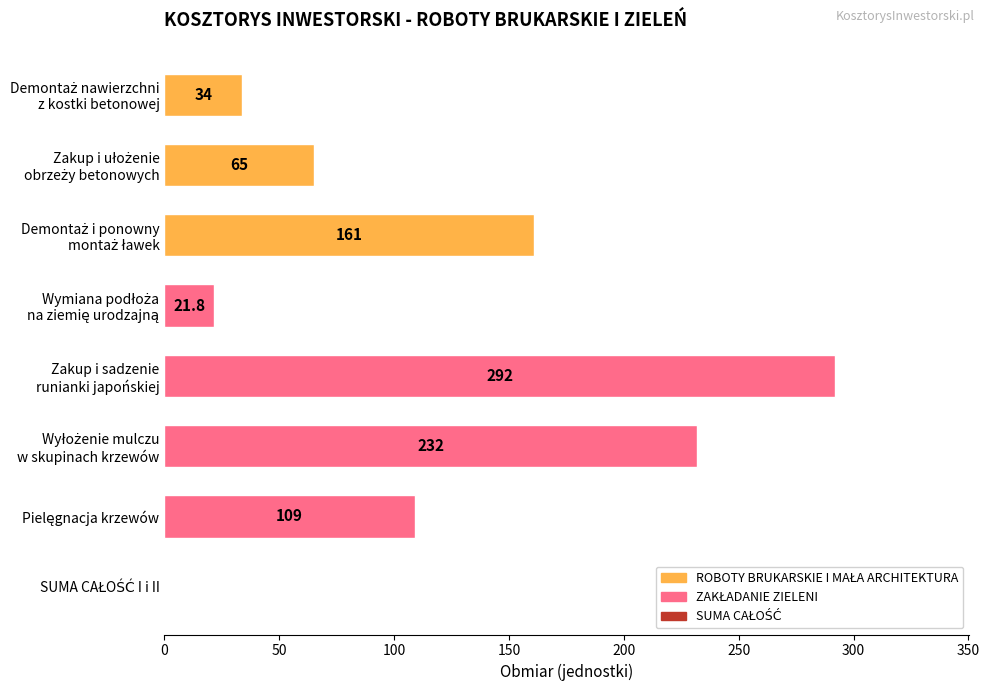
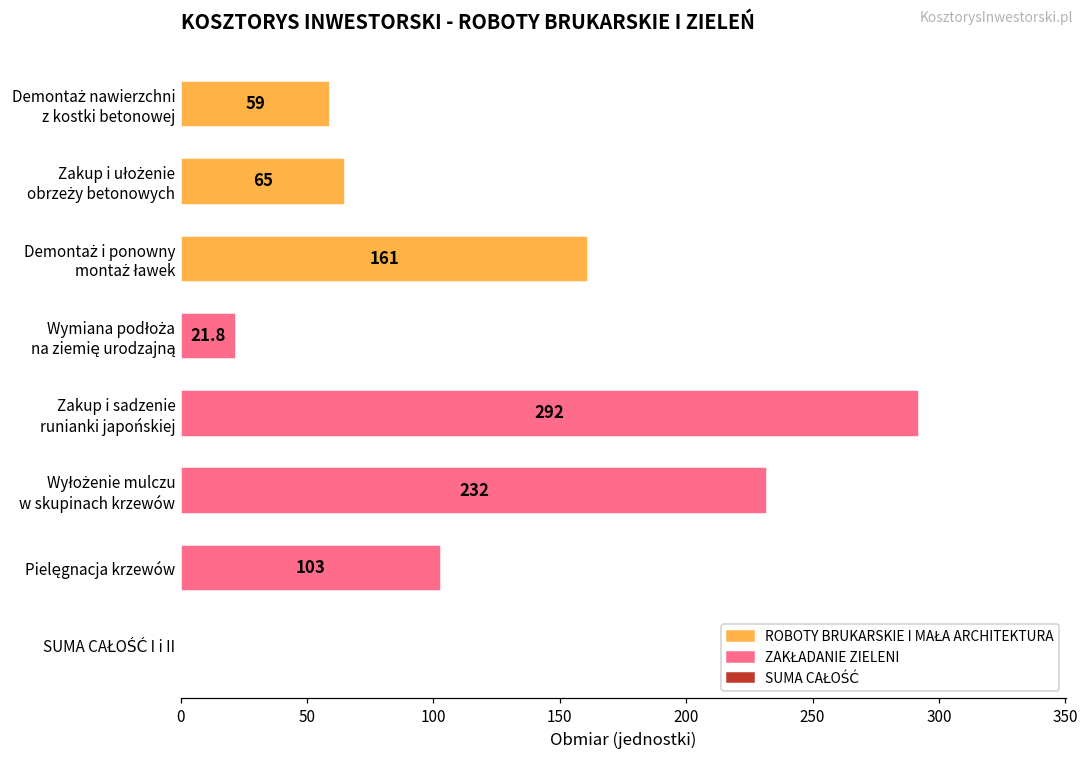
Demontaż nawierzchni z kostki betonowej: 34 -> 59
Pielęgnacja krzewów: 109 -> 103
